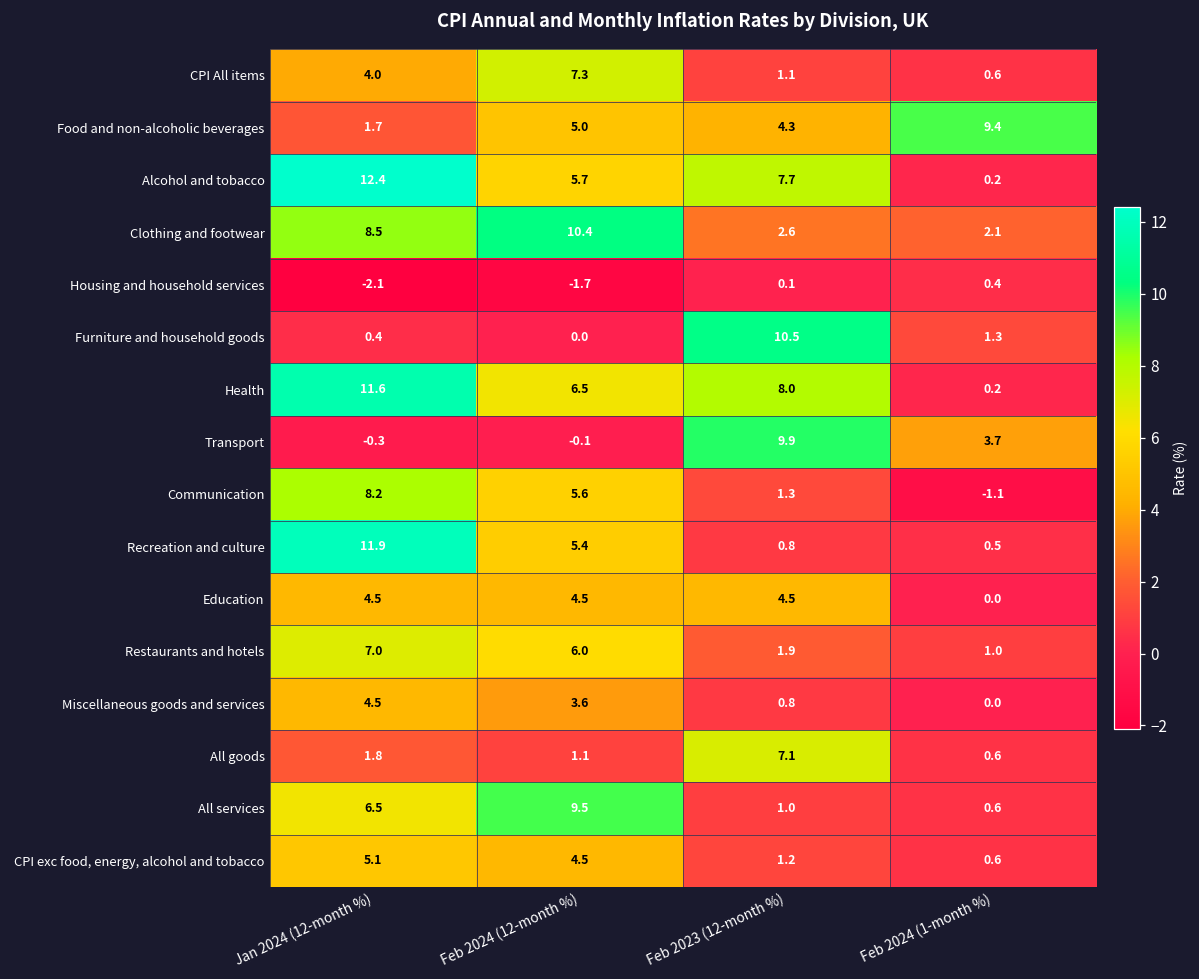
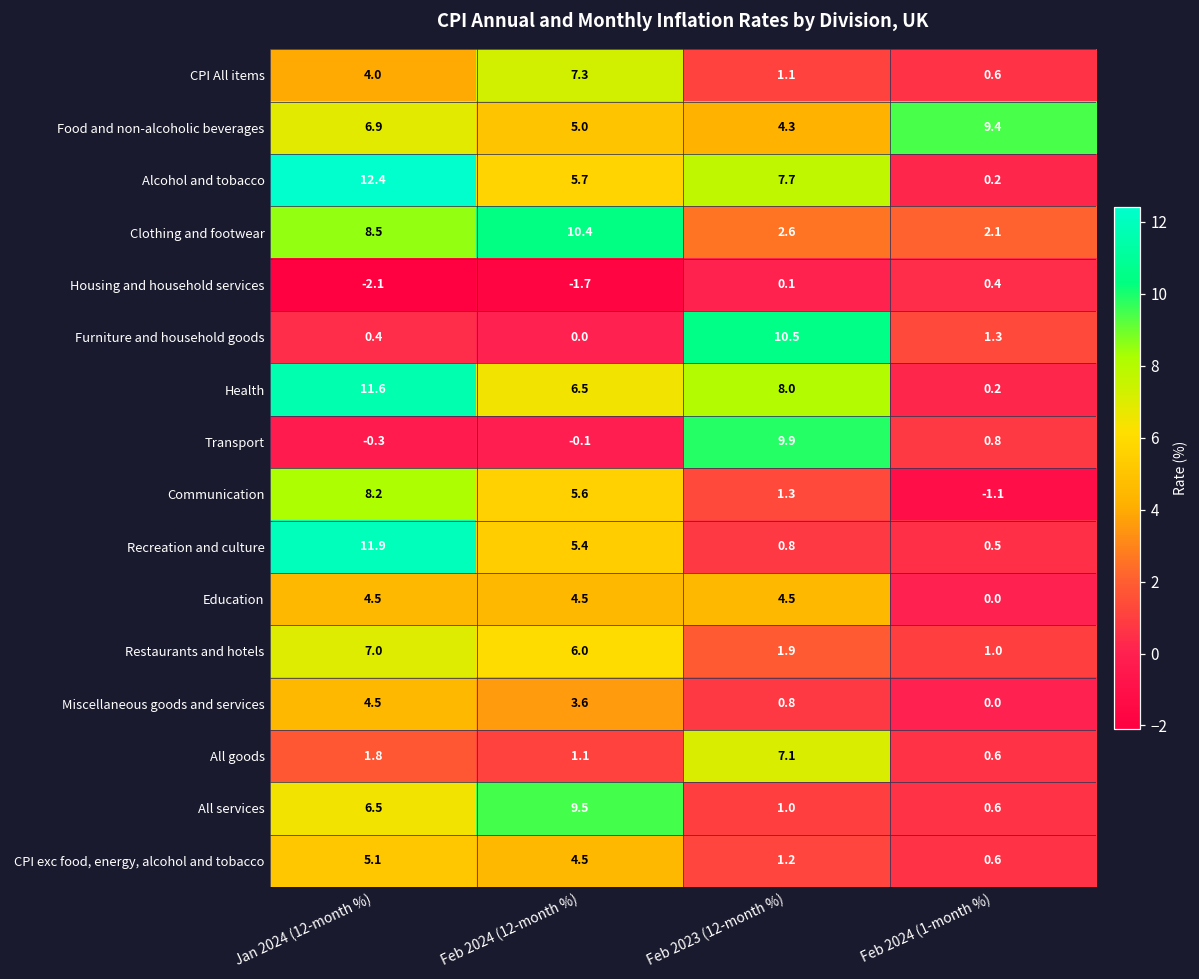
Food and non-alcoholic beverages, Jan 2024 (12-month %): 1.7 -> 6.9
Transport, Feb 2024 (1-month %): 3.7 -> 0.8
